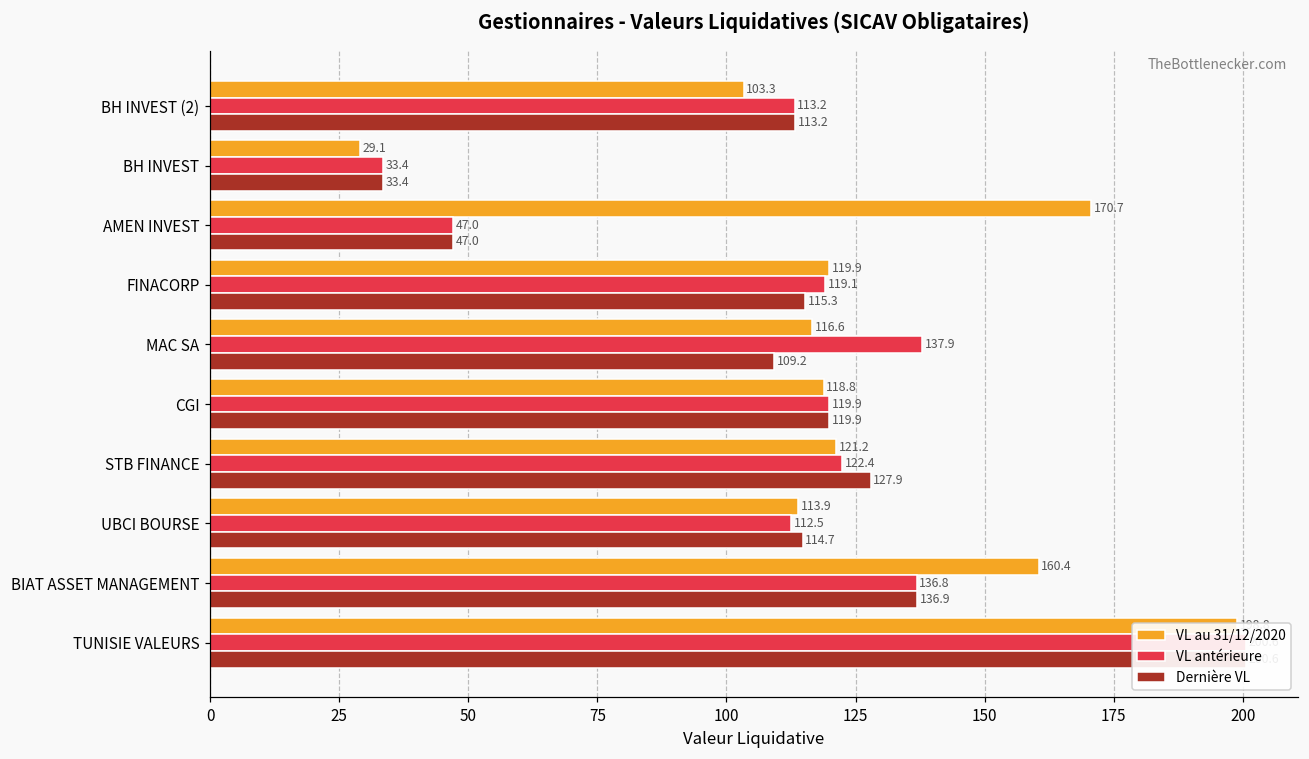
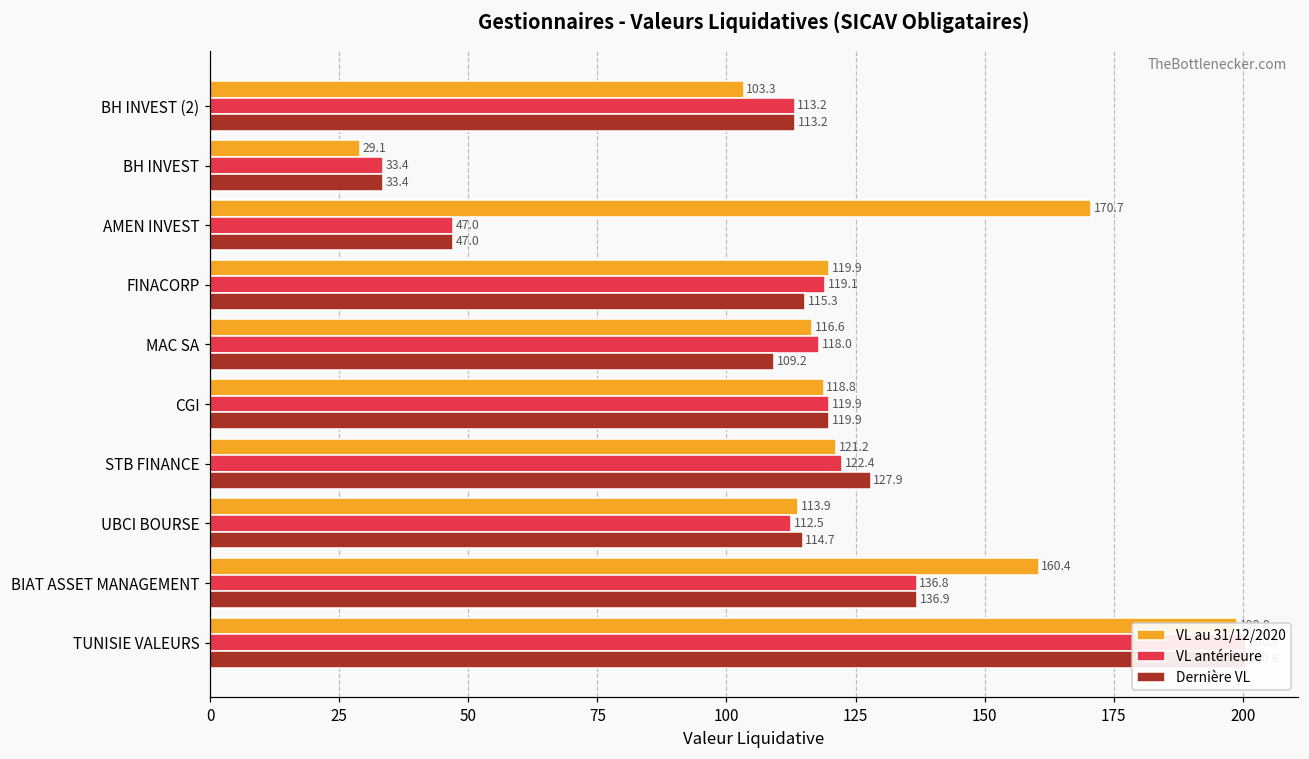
VL antérieure, MAC SA: 137.9 -> 118.0
